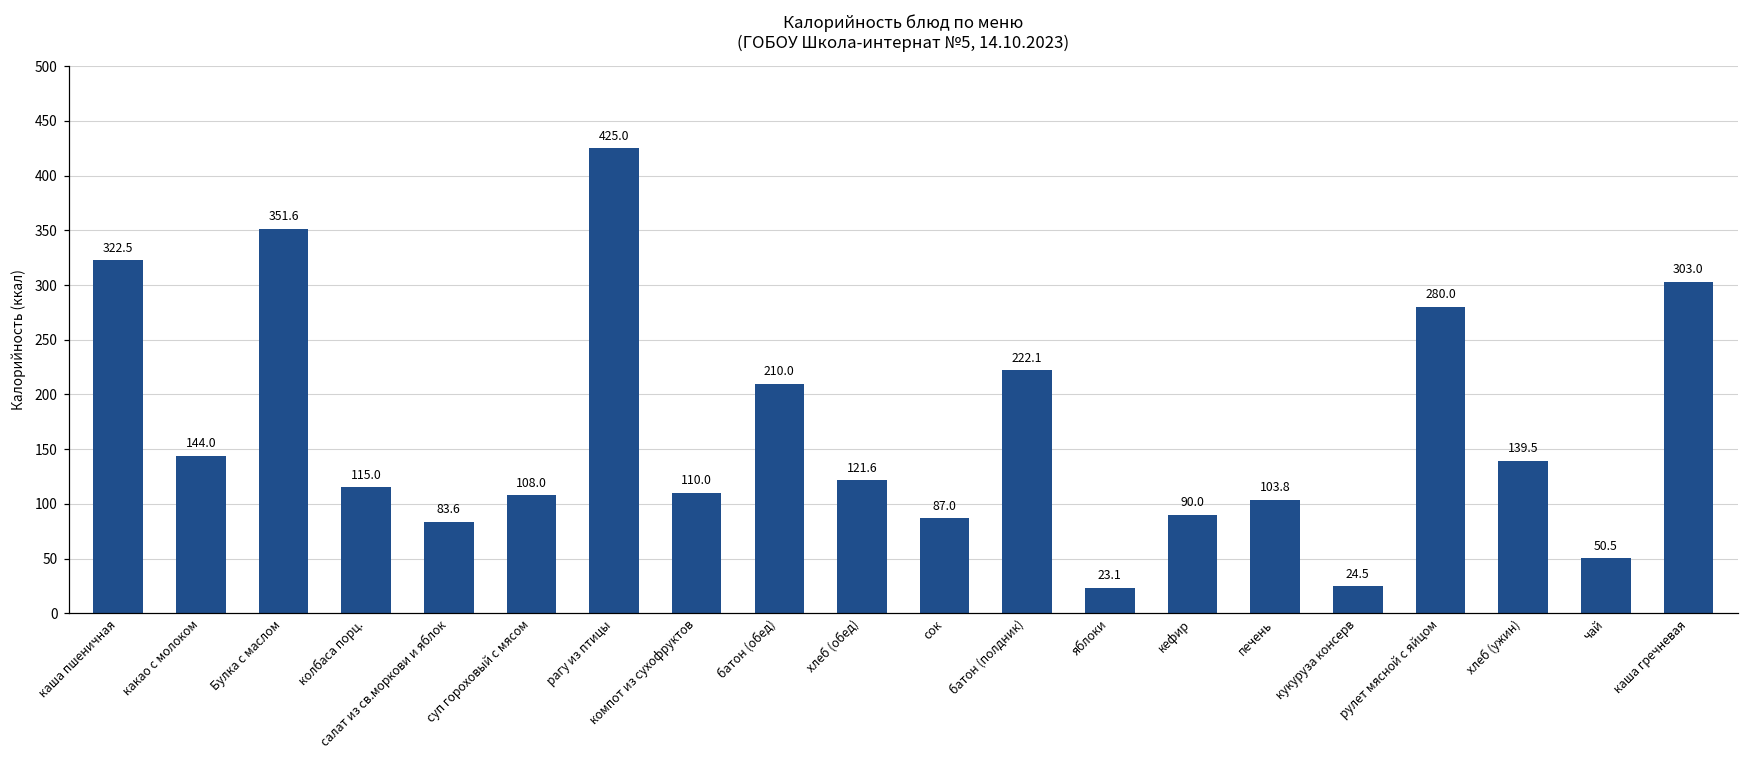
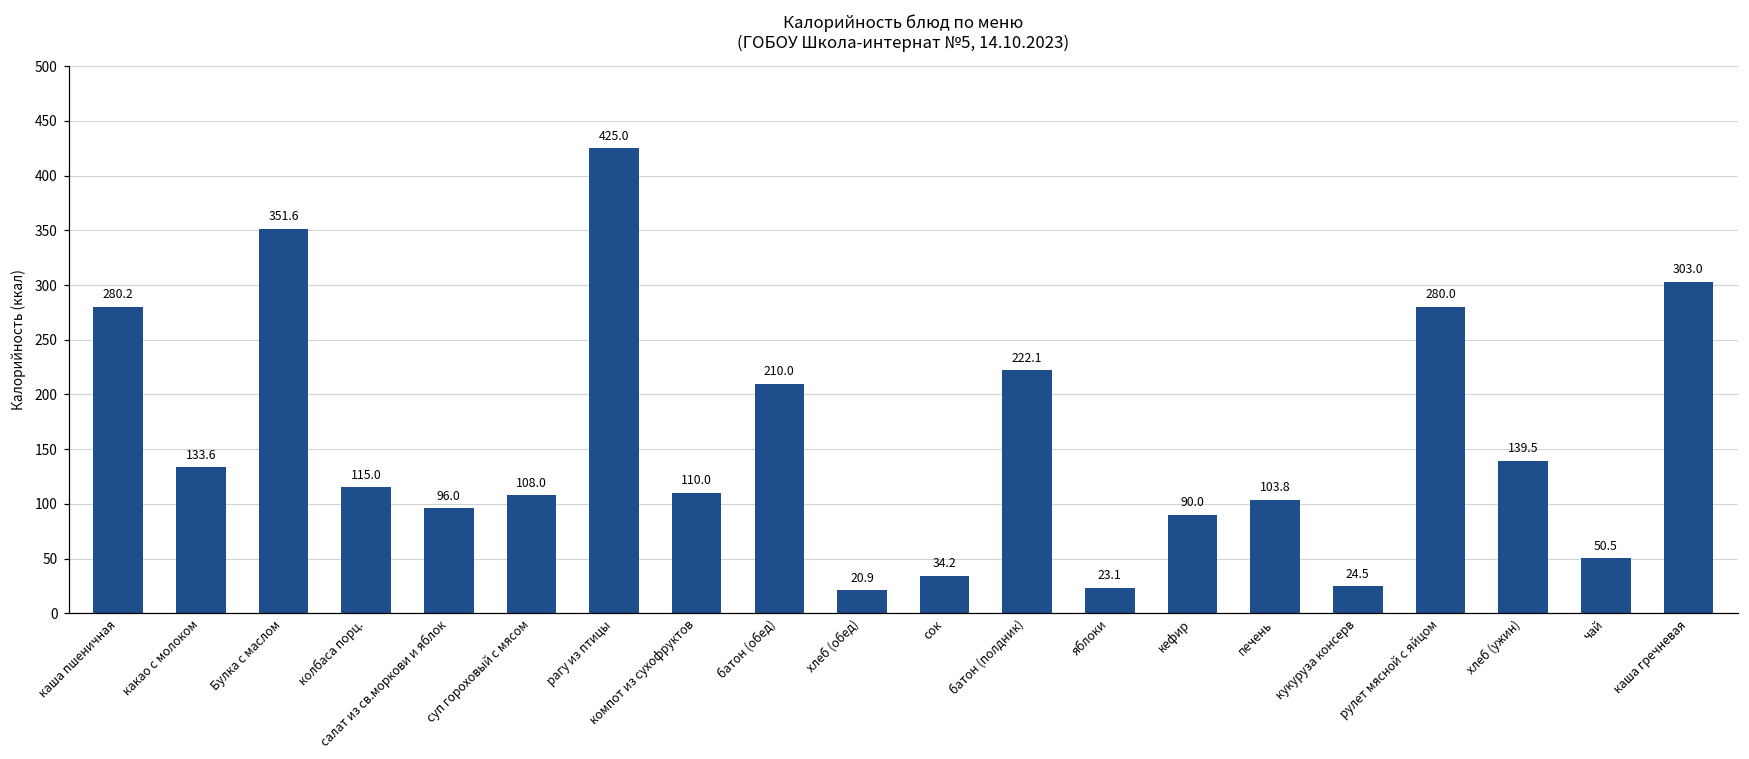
каша пшеничная: 322.5 -> 280.2
какао с молоком: 144.0 -> 133.6
салат из св.моркови и яблок: 83.6 -> 96.0
хлеб (обед): 121.6 -> 20.9
сок: 87.0 -> 34.2
